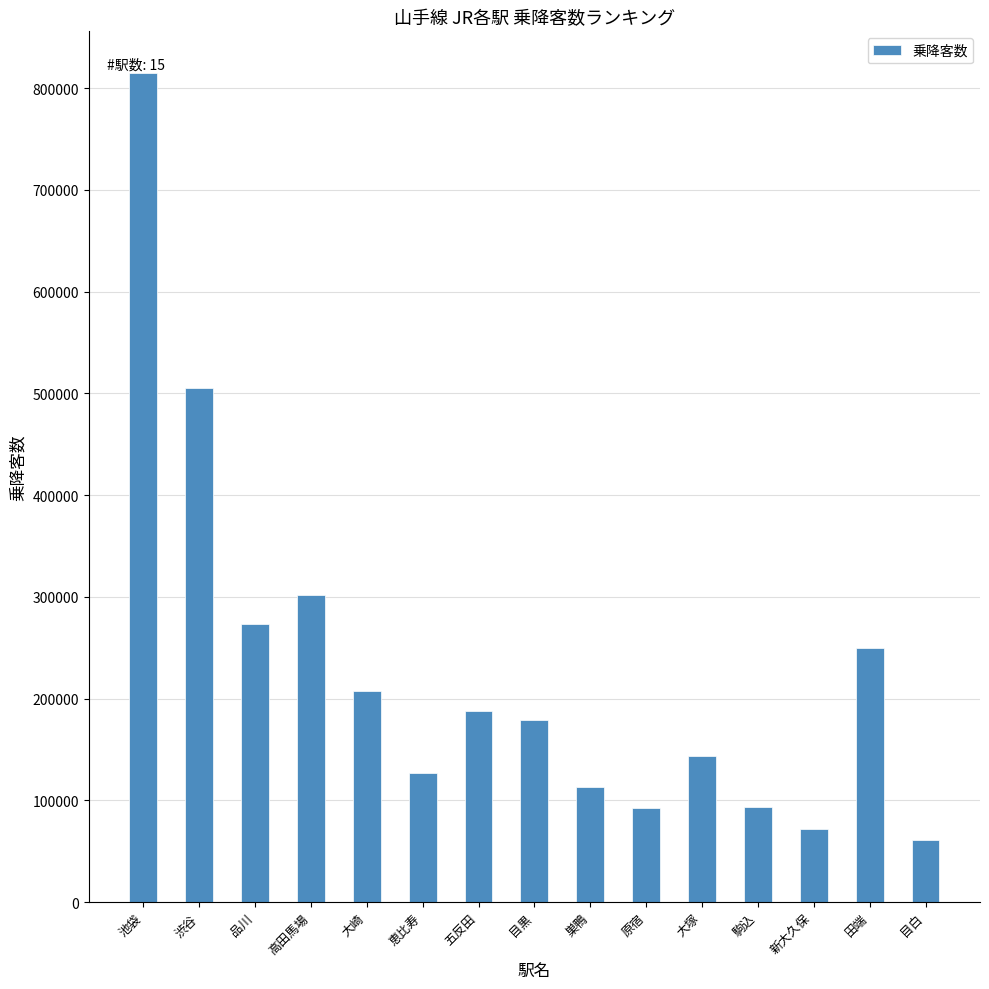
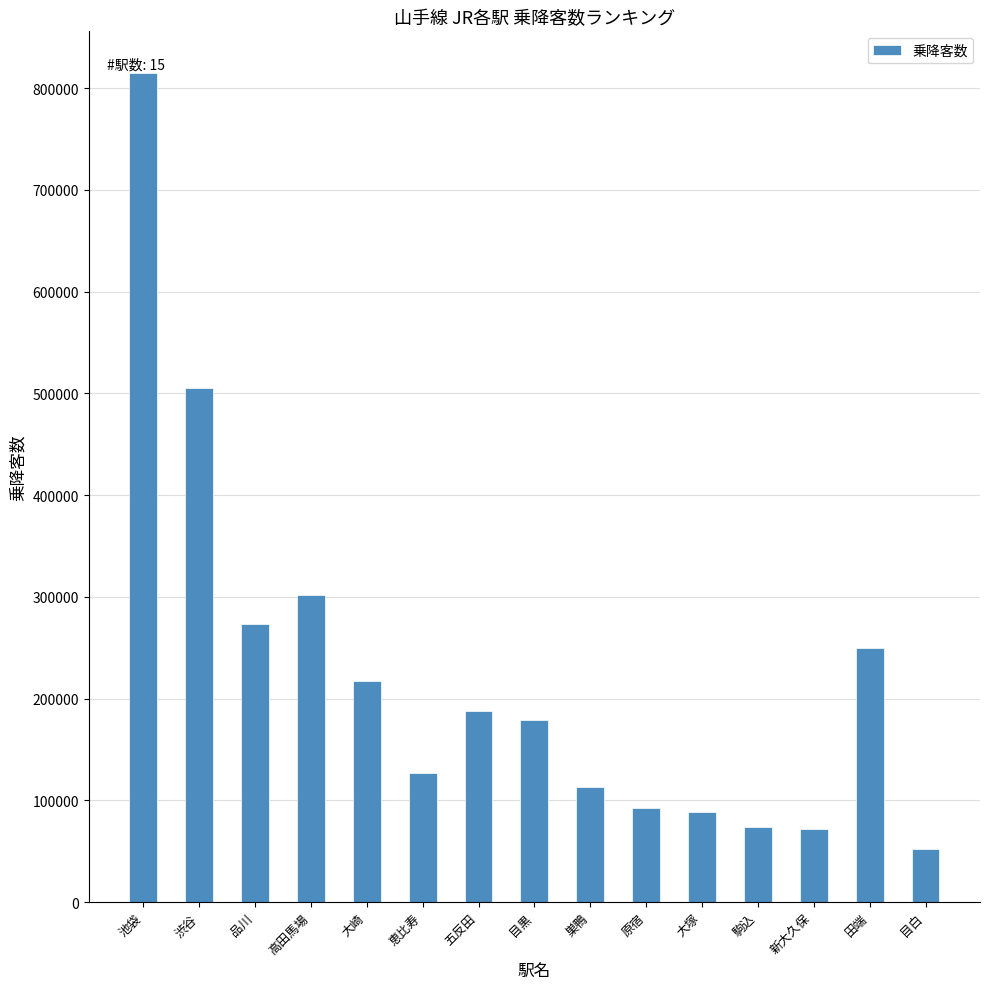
大崎: 207000 -> 217000
大塚: 144000 -> 89000
駒込: 94000 -> 74000
目白: 61000 -> 53000
